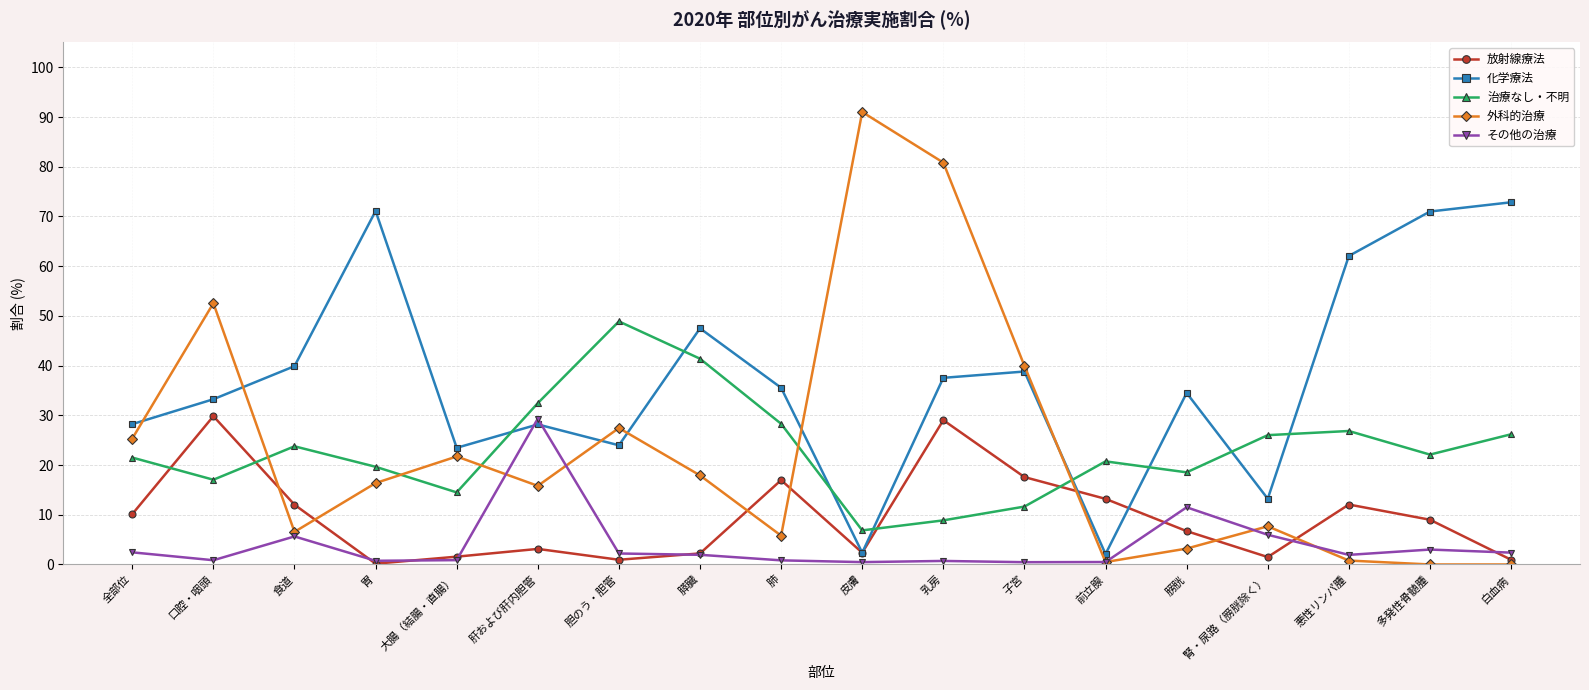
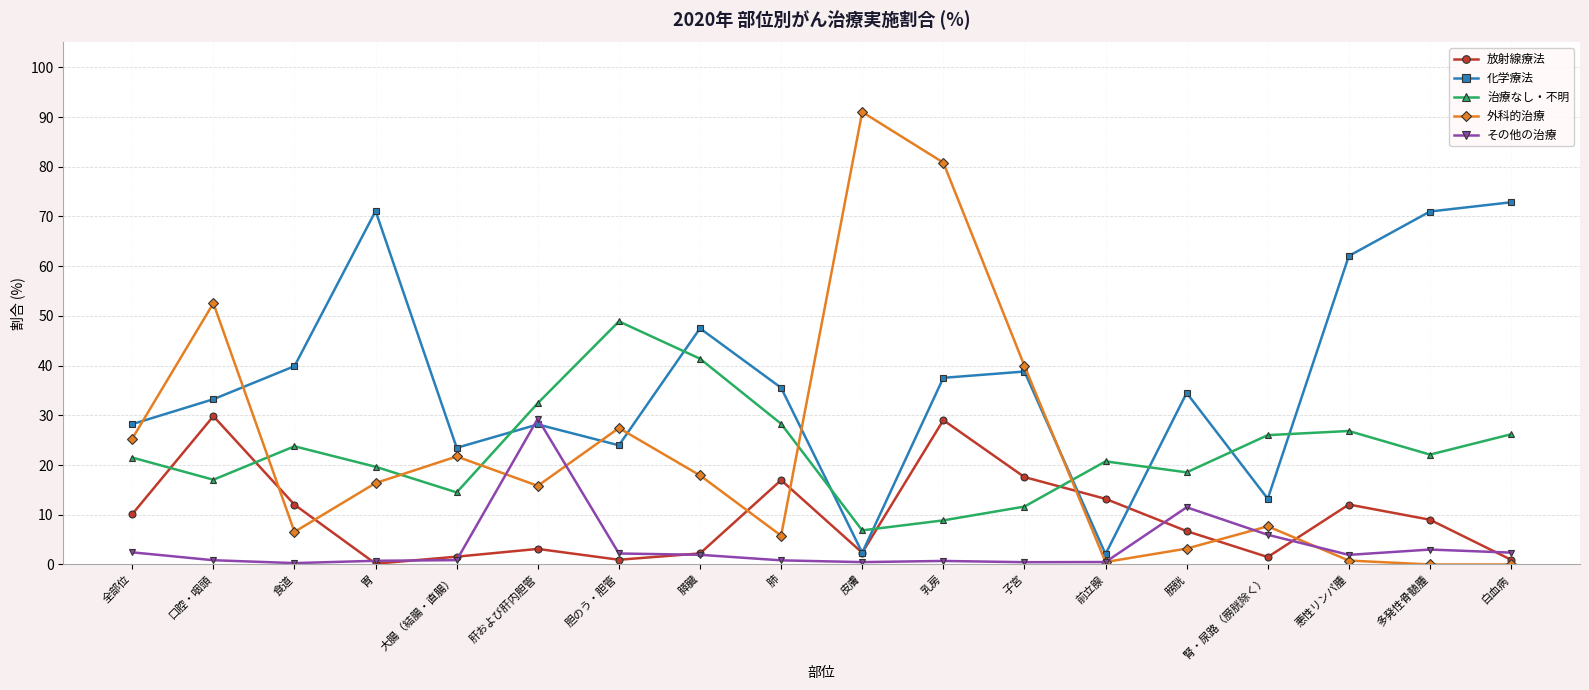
その他の治療, 食道: 6 -> 0
